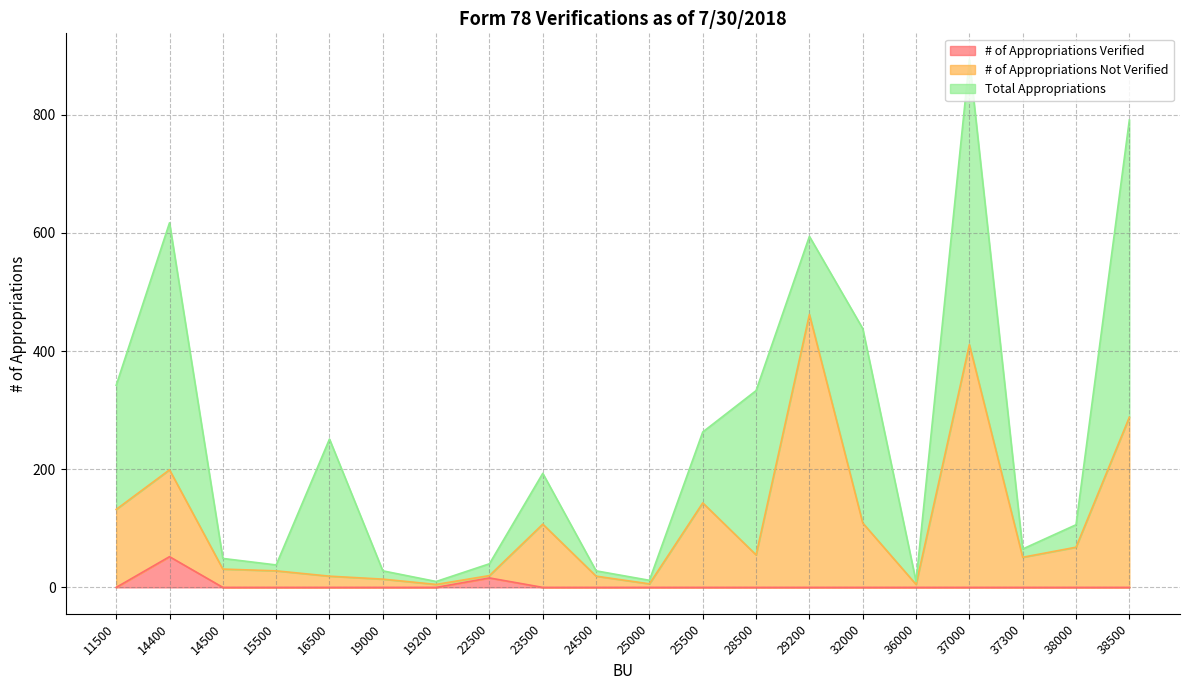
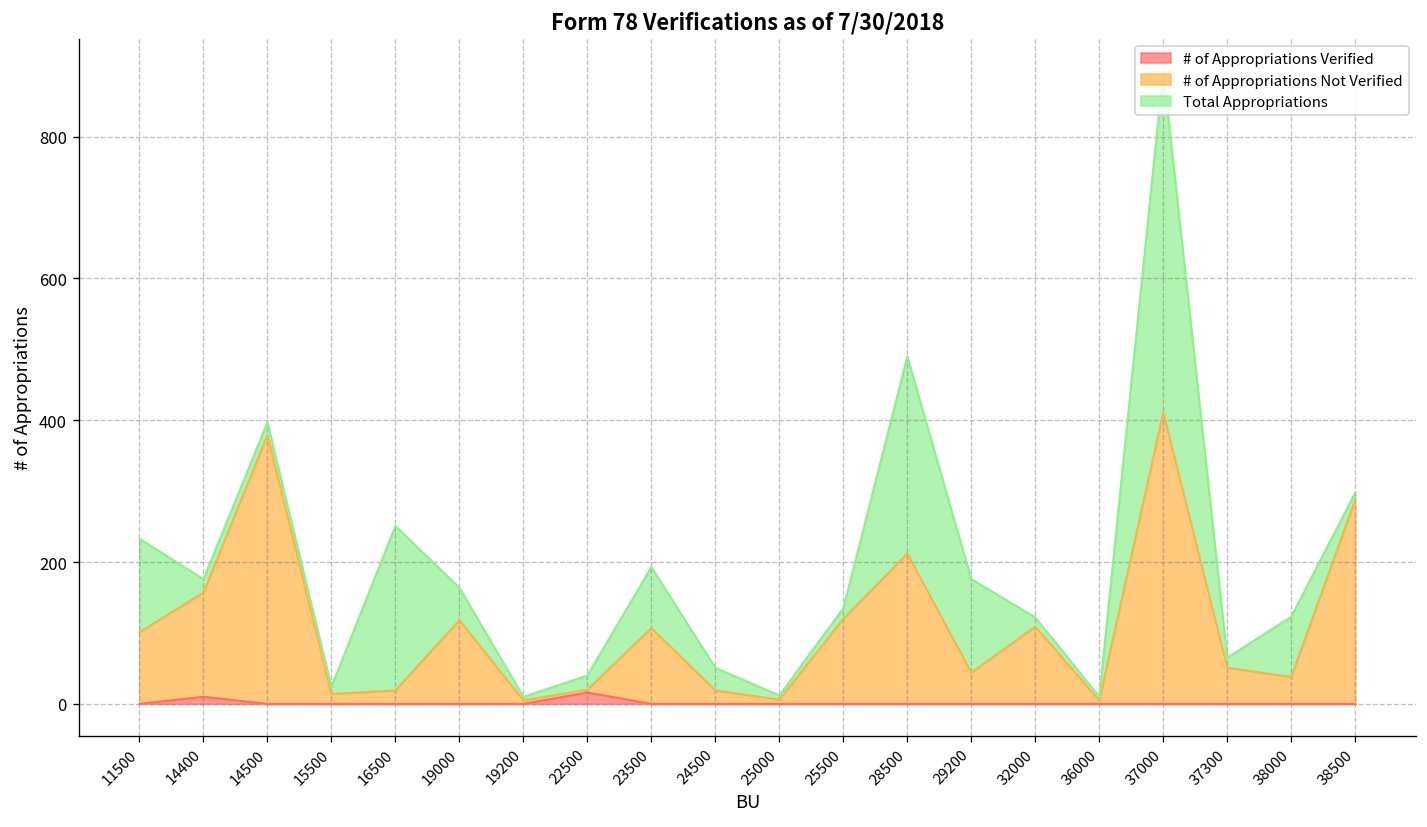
# of Appropriations Not Verified, 11500: 130 -> 100
Total Appropriations, 11500: 210 -> 130
# of Appropriations Verified, 14400: 50 -> 10
Total Appropriations, 14400: 420 -> 20
# of Appropriations Not Verified, 14500: 30 -> 380
# of Appropriations Not Verified, 15500: 30 -> 10
# of Appropriations Not Verified, 19000: 10 -> 120
Total Appropriations, 19000: 10 -> 50
Total Appropriations, 24500: 10 -> 30
# of Appropriations Not Verified, 25500: 140 -> 120
Total Appropriations, 25500: 120 -> 20
# of Appropriations Not Verified, 28500: 60 -> 210
# of Appropriations Not Verified, 29200: 460 -> 40
Total Appropriations, 32000: 330 -> 10
# of Appropriations Not Verified, 38000: 70 -> 40
Total Appropriations, 38000: 40 -> 90
Total Appropriations, 38500: 500 -> 10
